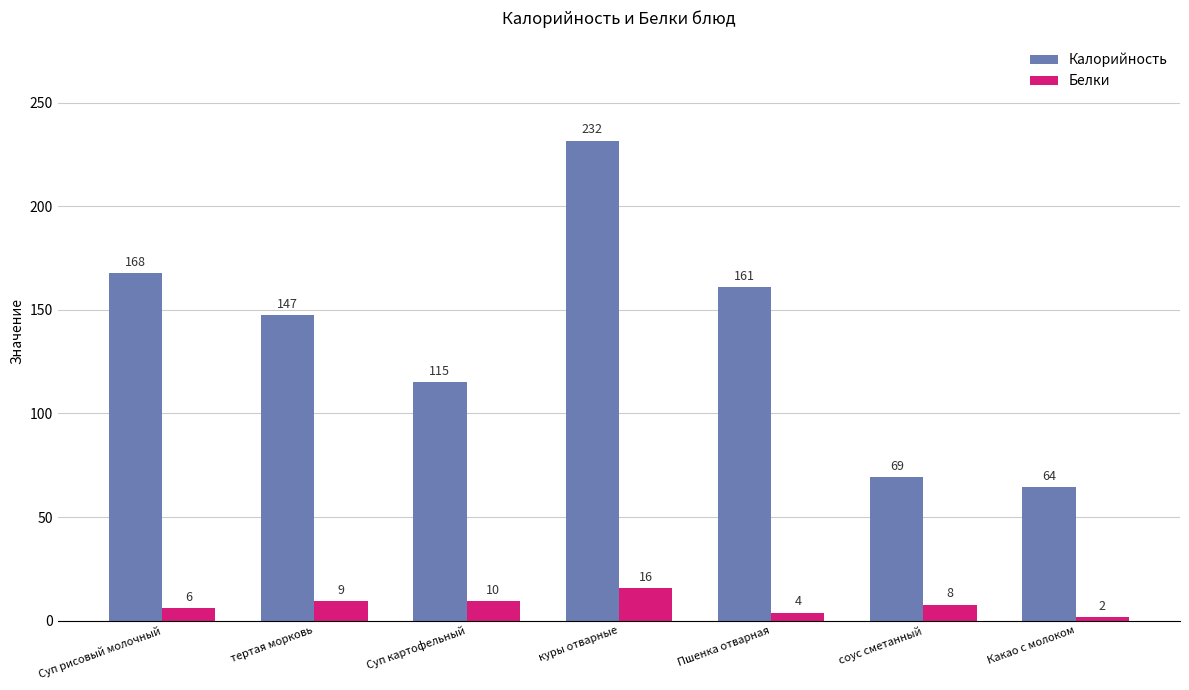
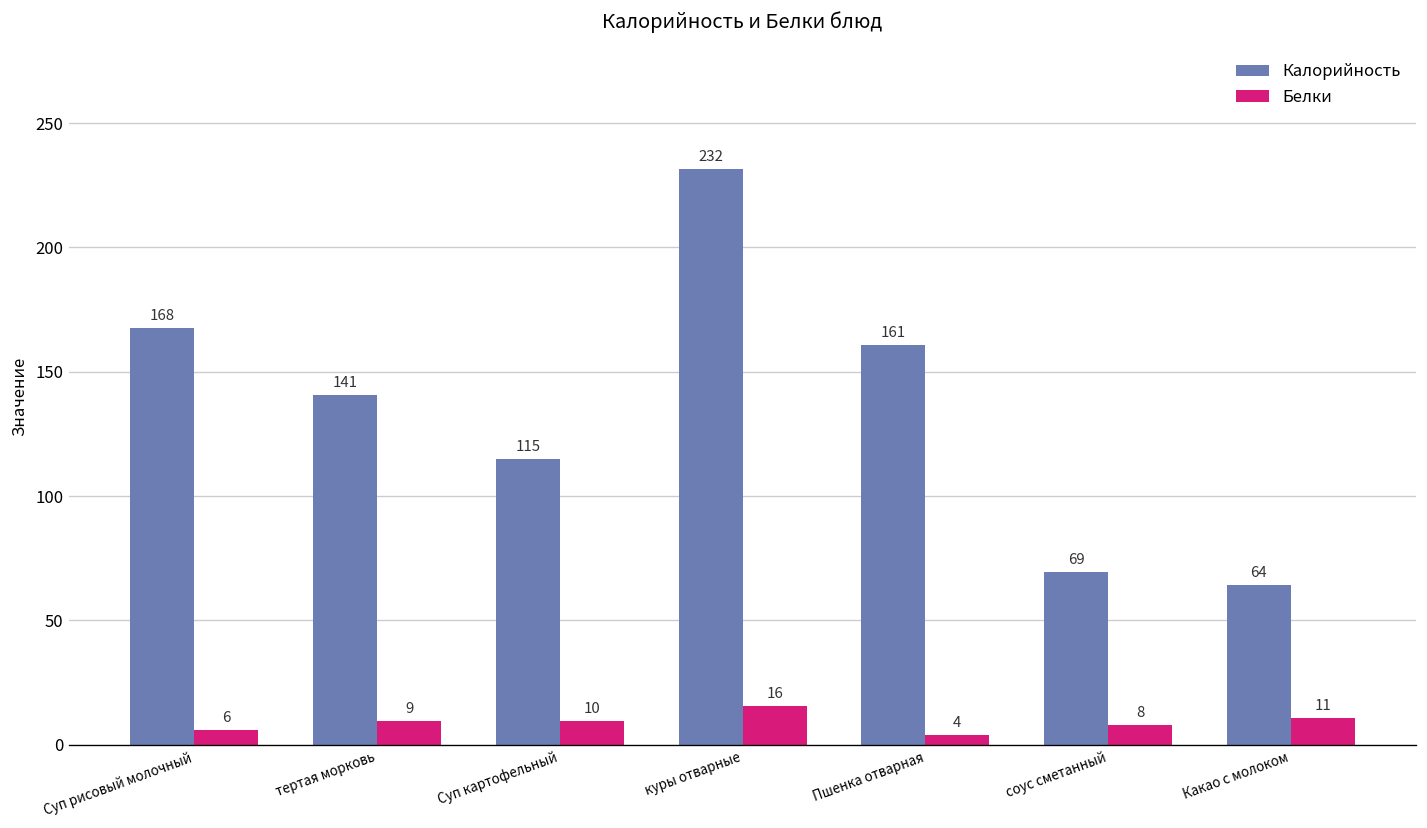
Калорийность, тертая морковь: 147 -> 141
Белки, Какао с молоком: 2 -> 11
